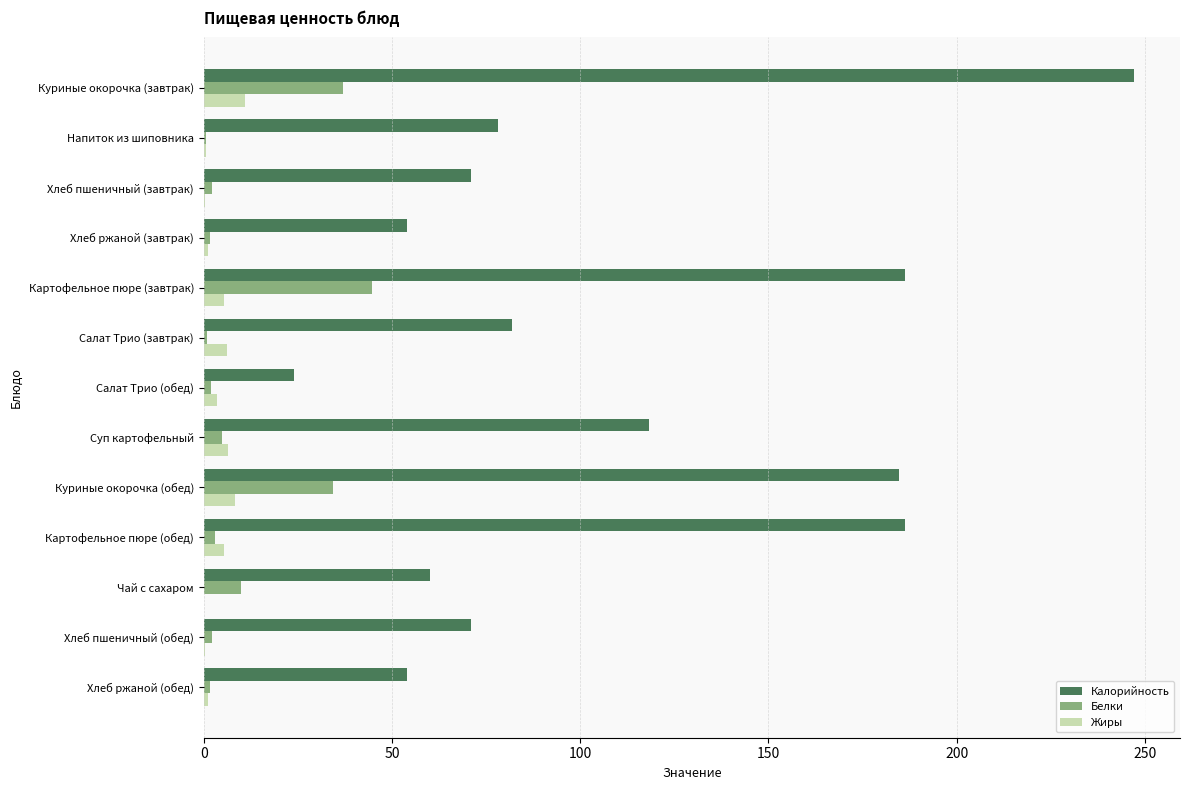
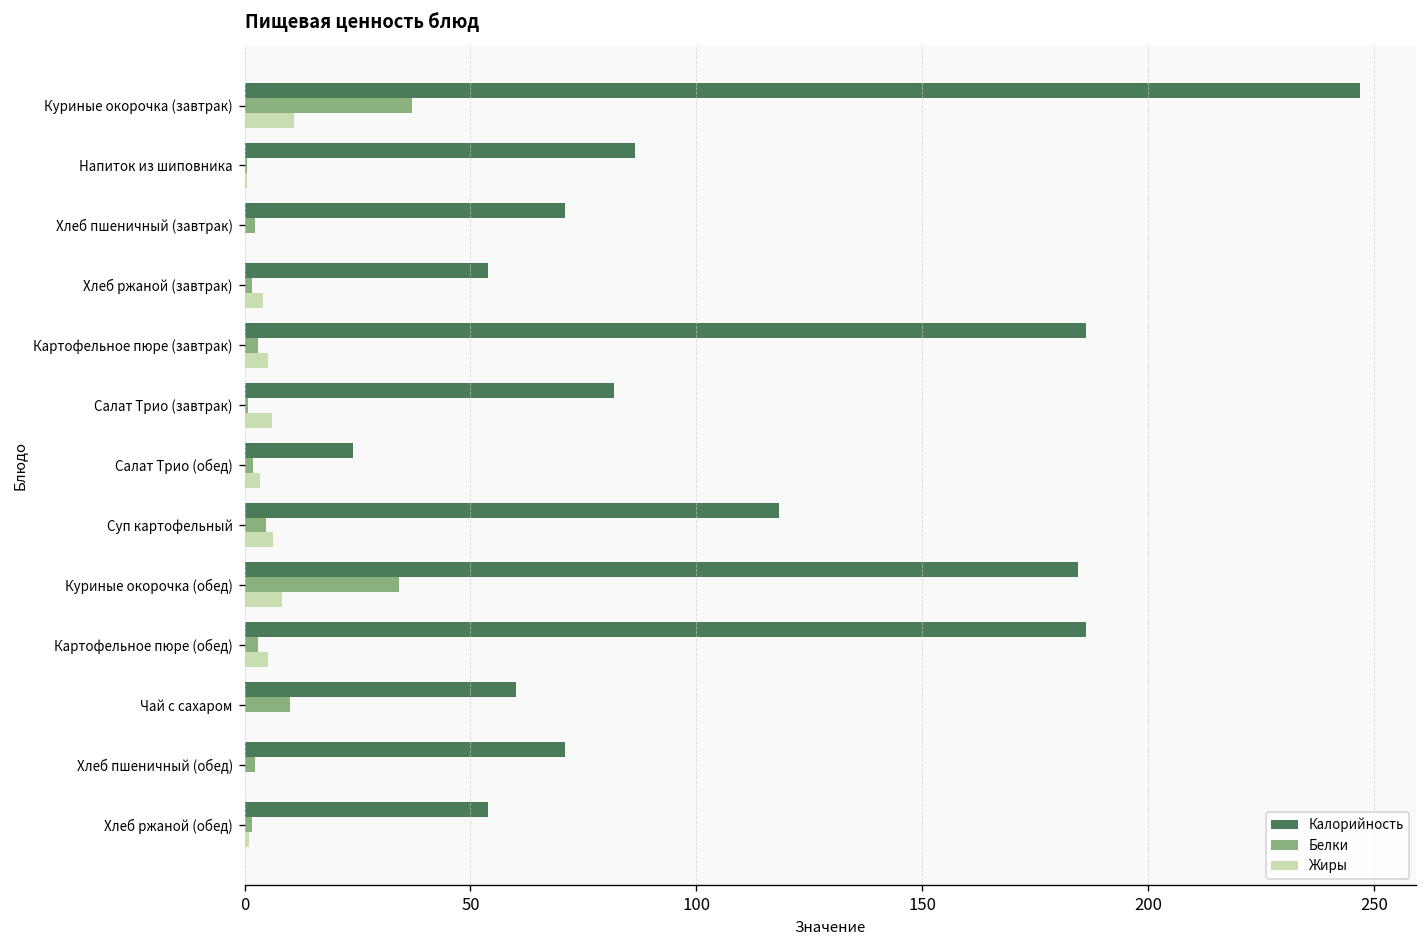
Калорийность, Напиток из шиповника: 78 -> 87
Жиры, Хлеб ржаной (завтрак): 1 -> 4
Белки, Картофельное пюре (завтрак): 45 -> 3
